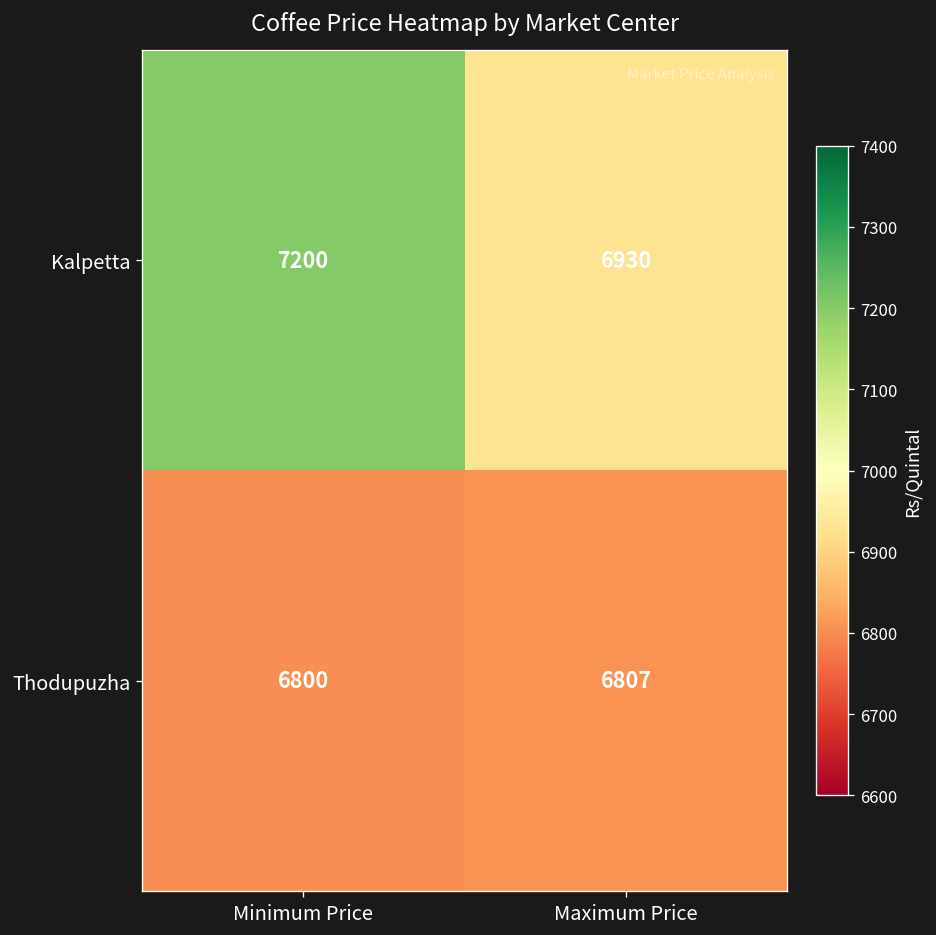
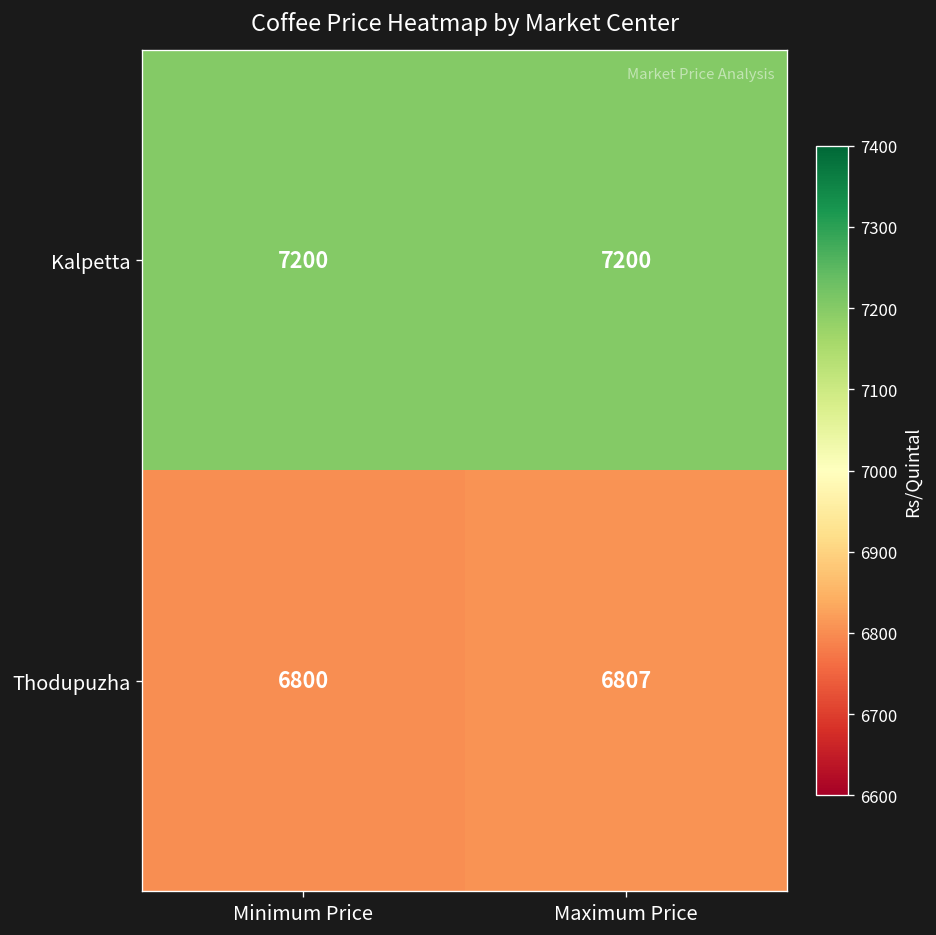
Kalpetta, Maximum Price: 6930 -> 7200
